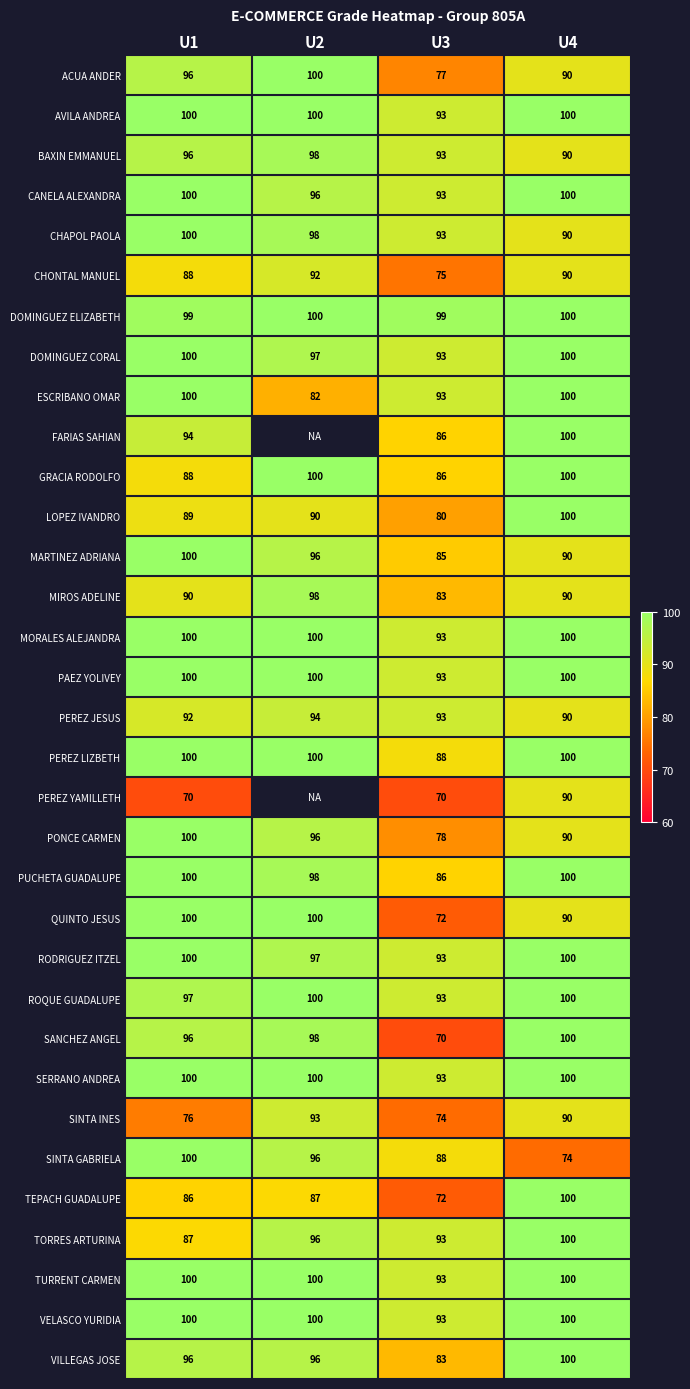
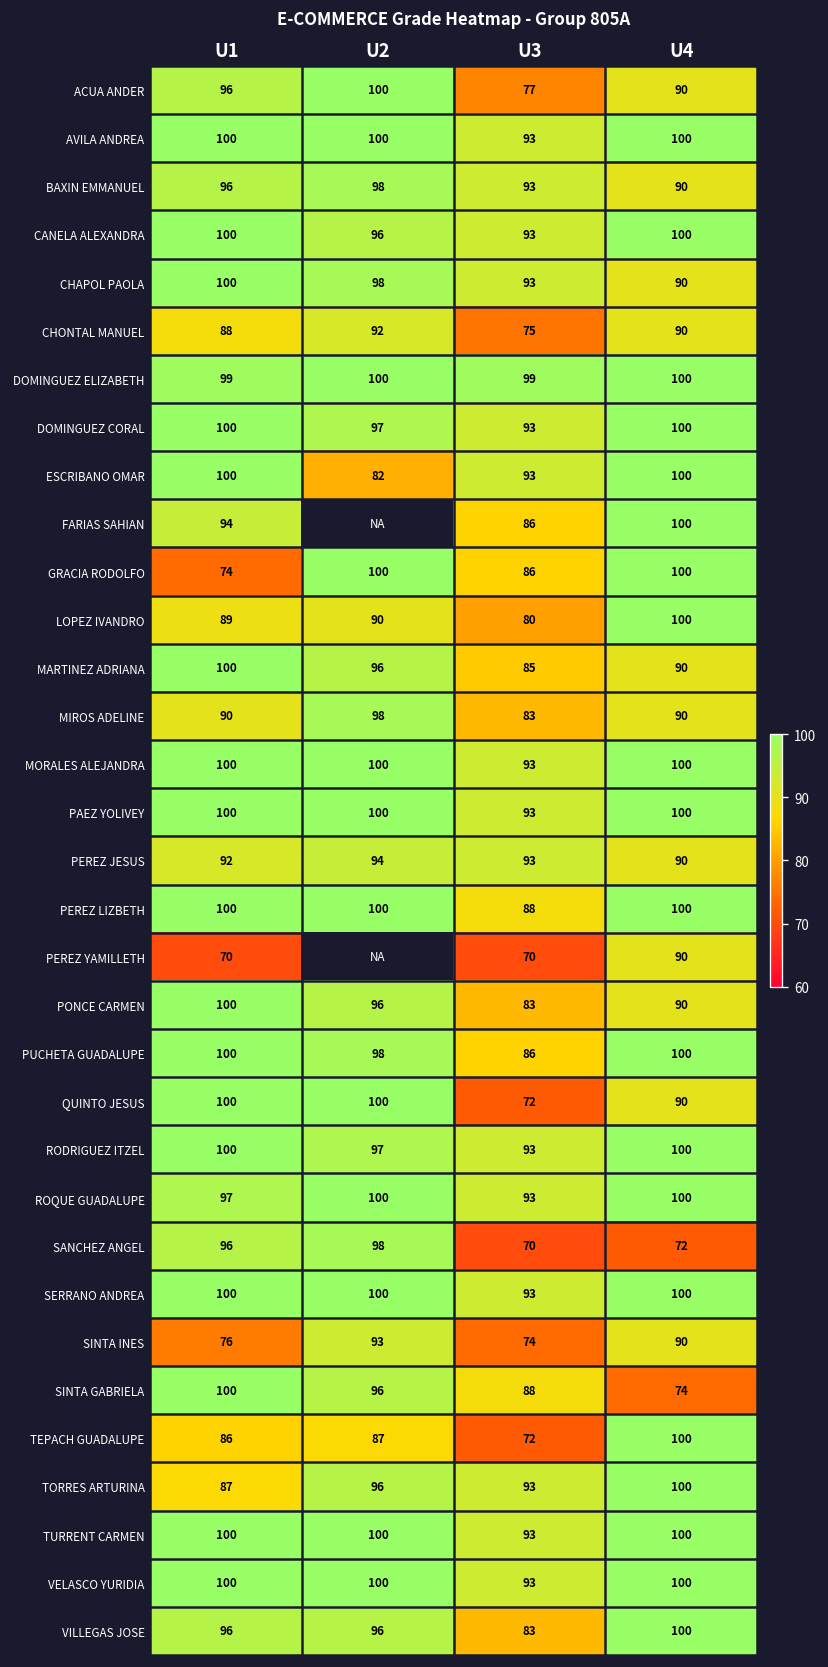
GRACIA RODOLFO, U1: 88 -> 74
PONCE CARMEN, U3: 78 -> 83
SANCHEZ ANGEL, U4: 100 -> 72
